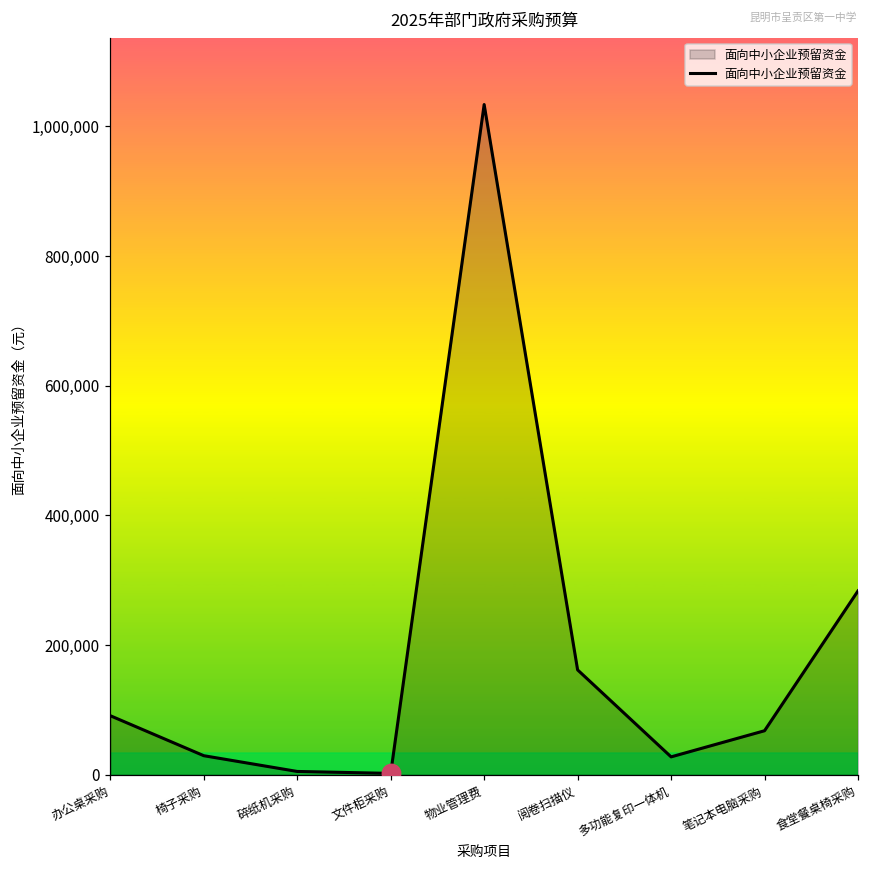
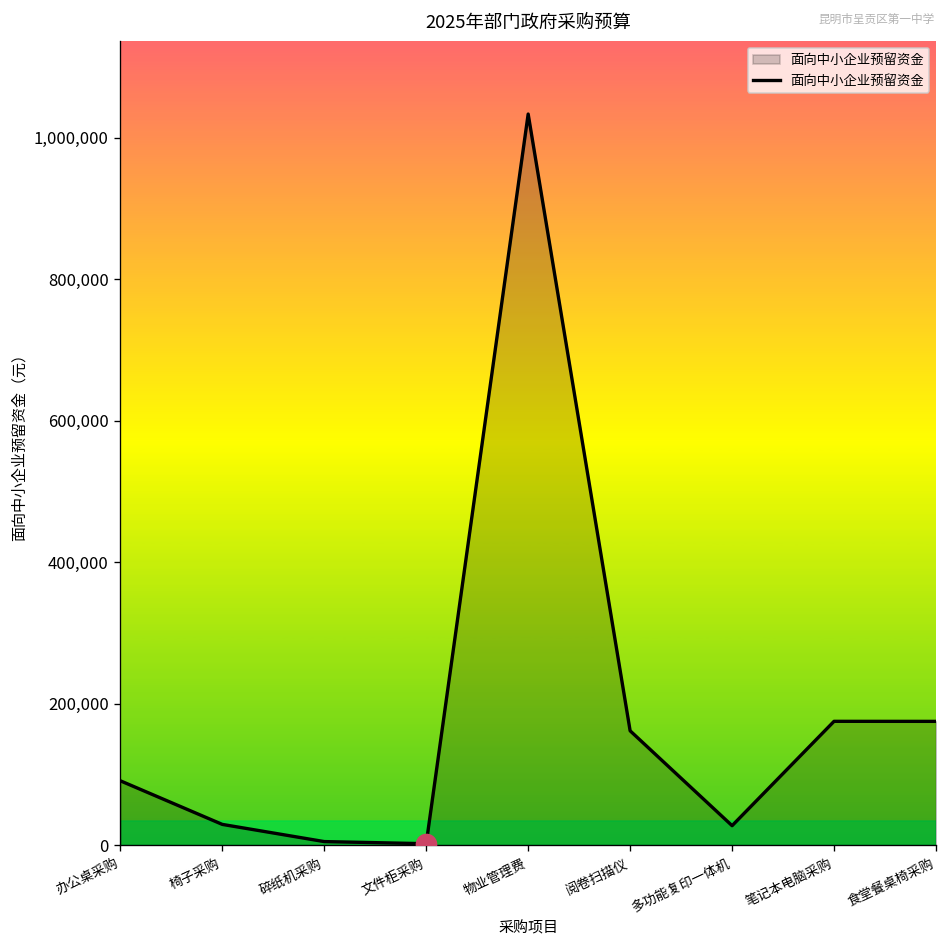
面向中小企业预留资金, 笔记本电脑采购: 70,000 -> 180,000
面向中小企业预留资金, 食堂餐桌椅采购: 280,000 -> 180,000
